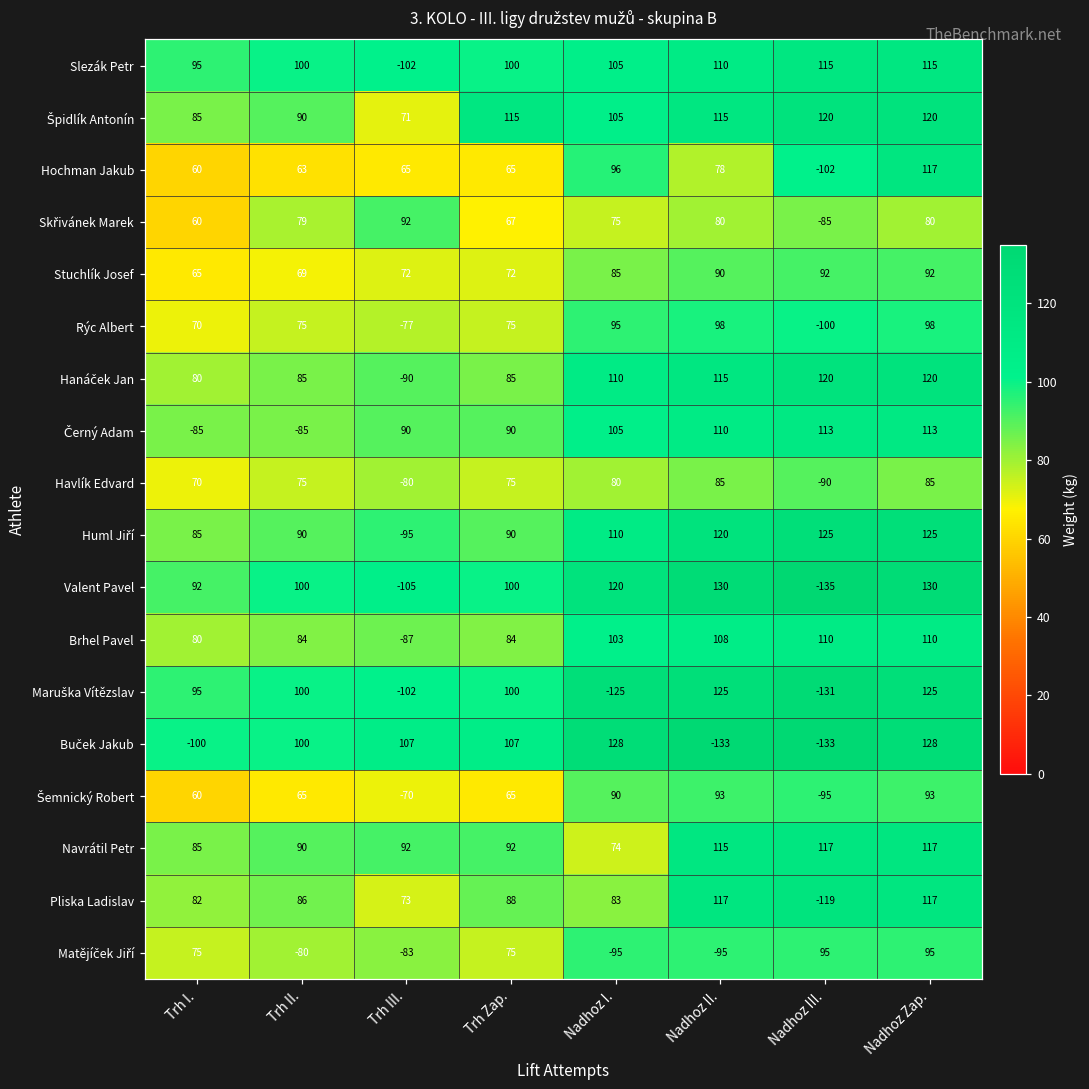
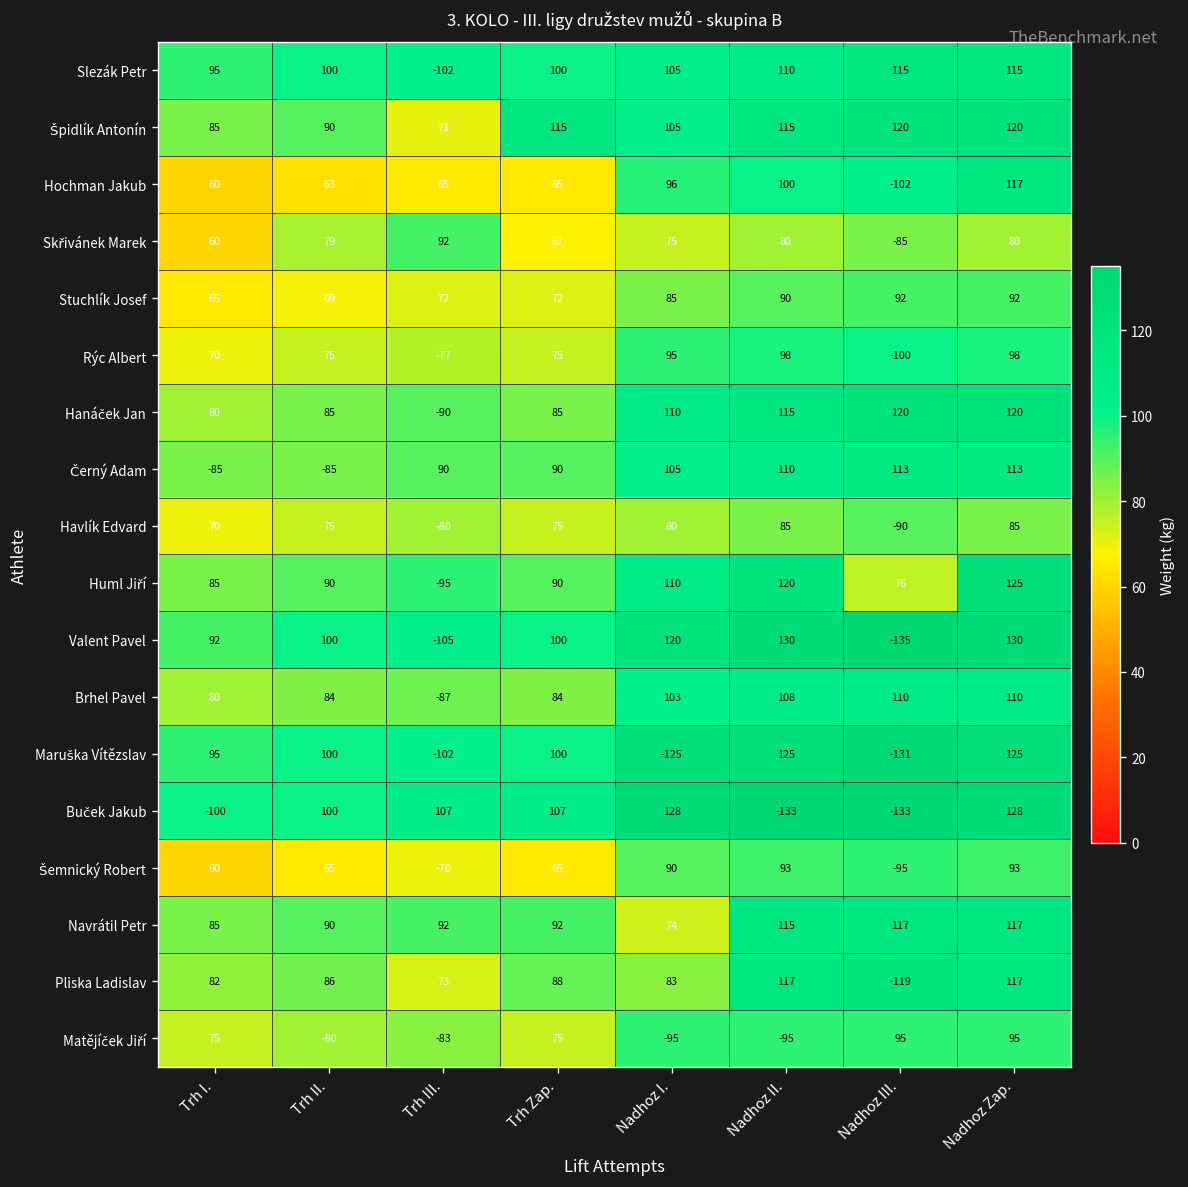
Hochman Jakub, Nadhoz II.: 78 -> 100
Huml Jiří, Nadhoz III.: 125 -> 76
